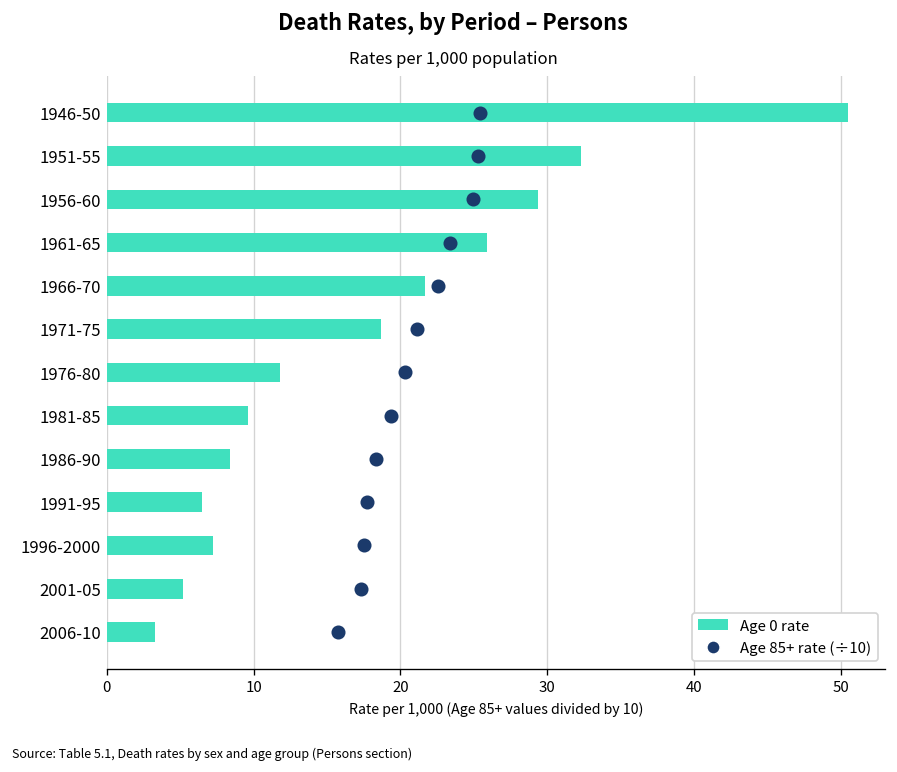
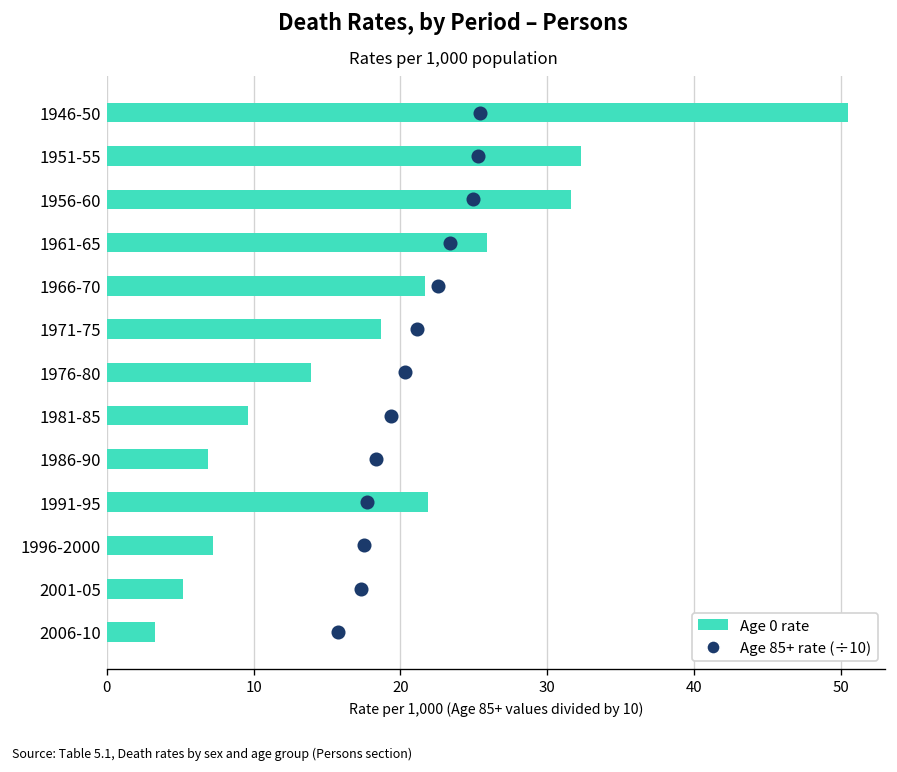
Age 0 rate, 1956-60: 29.4 -> 31.6
Age 0 rate, 1976-80: 11.8 -> 13.9
Age 0 rate, 1986-90: 8.4 -> 6.9
Age 0 rate, 1991-95: 6.5 -> 21.9
